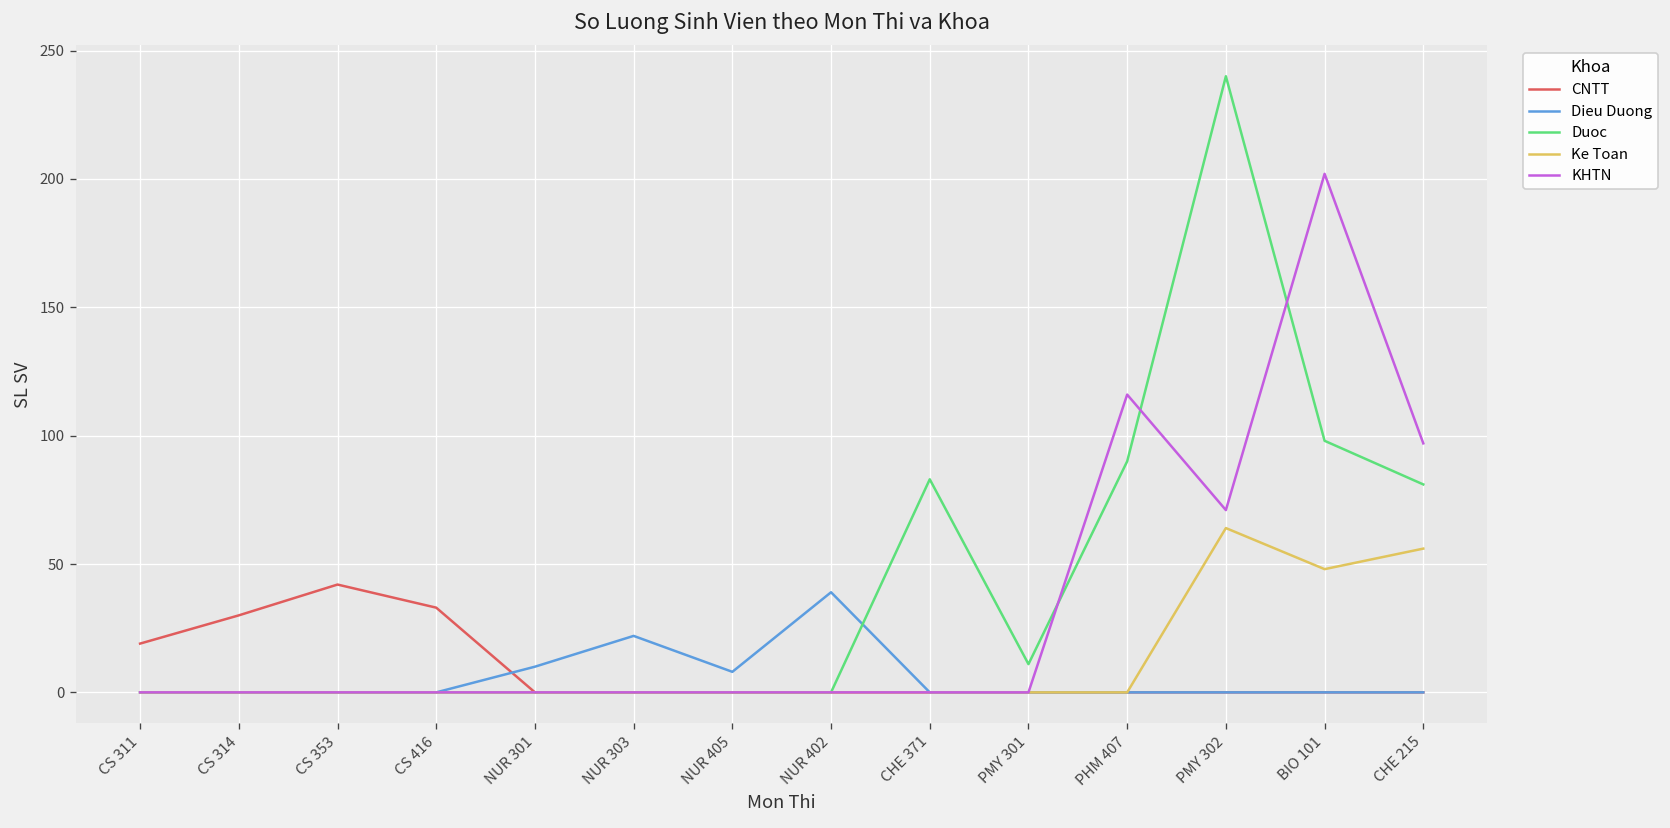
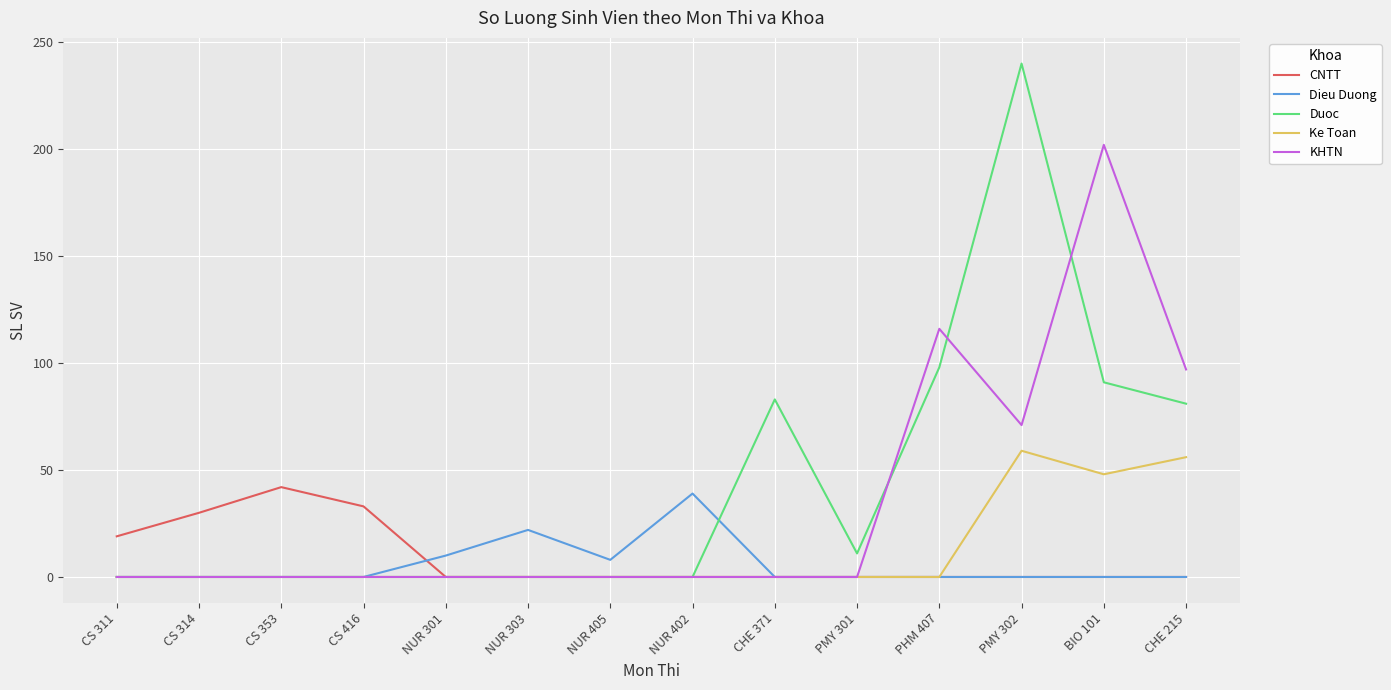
Duoc, PHM 407: 90 -> 98
Ke Toan, PMY 302: 64 -> 59
Duoc, BIO 101: 98 -> 91
